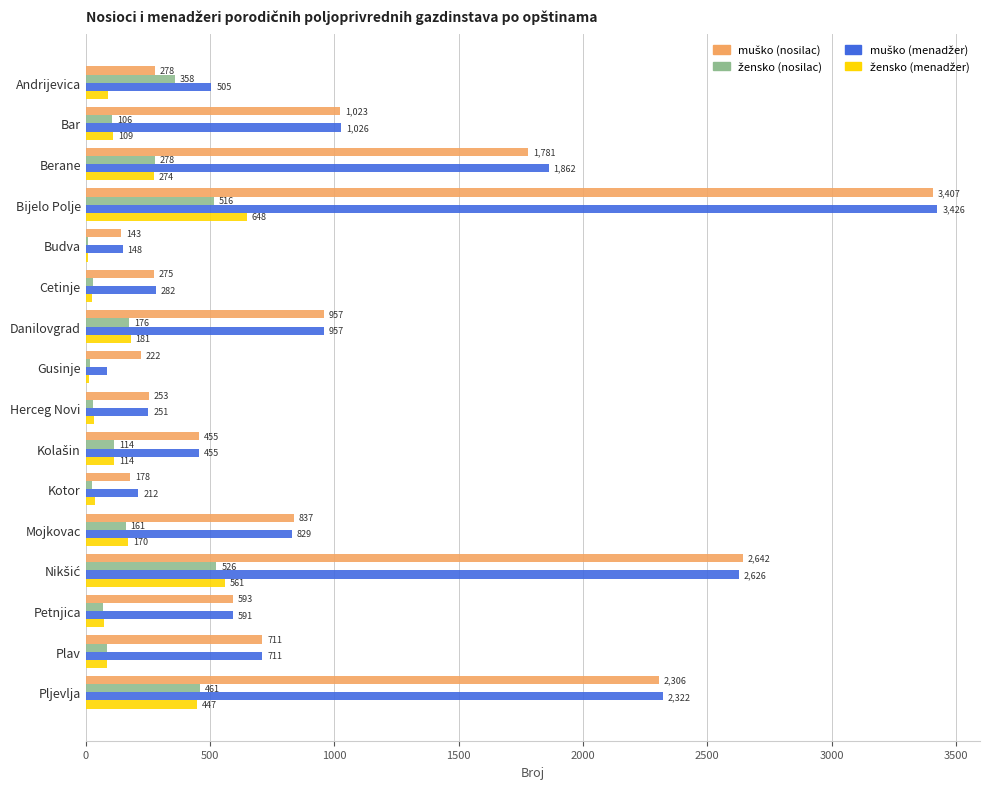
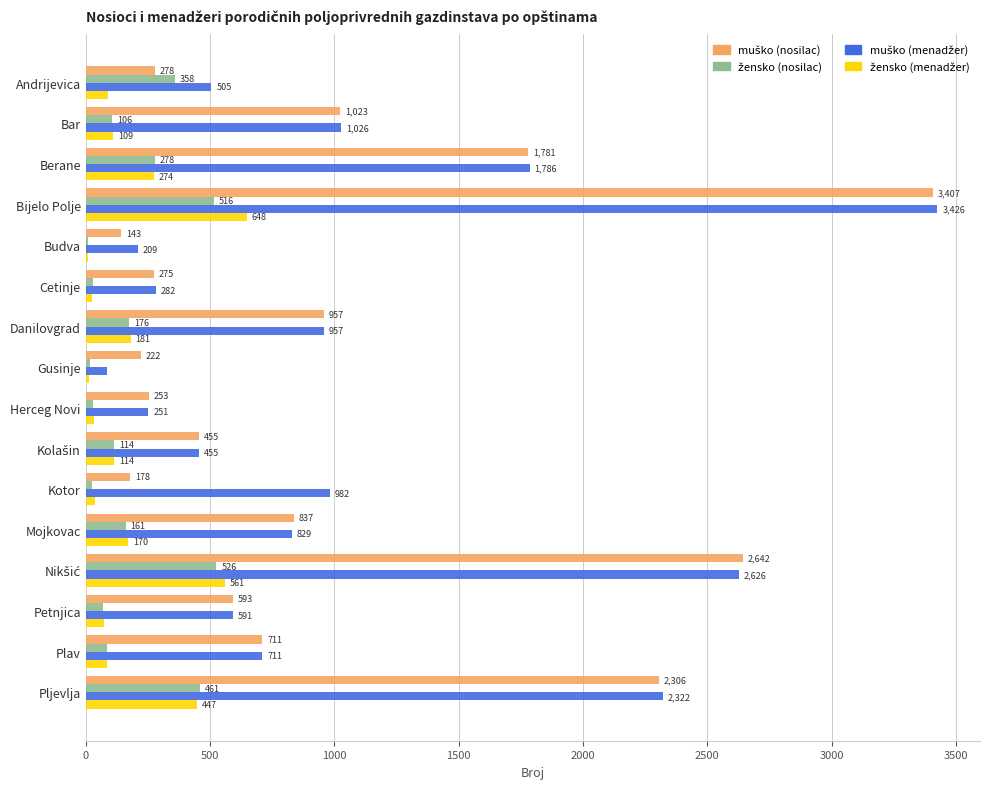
muško (menadžer), Berane: 1,862 -> 1,786
muško (menadžer), Budva: 148 -> 209
muško (menadžer), Kotor: 212 -> 982
